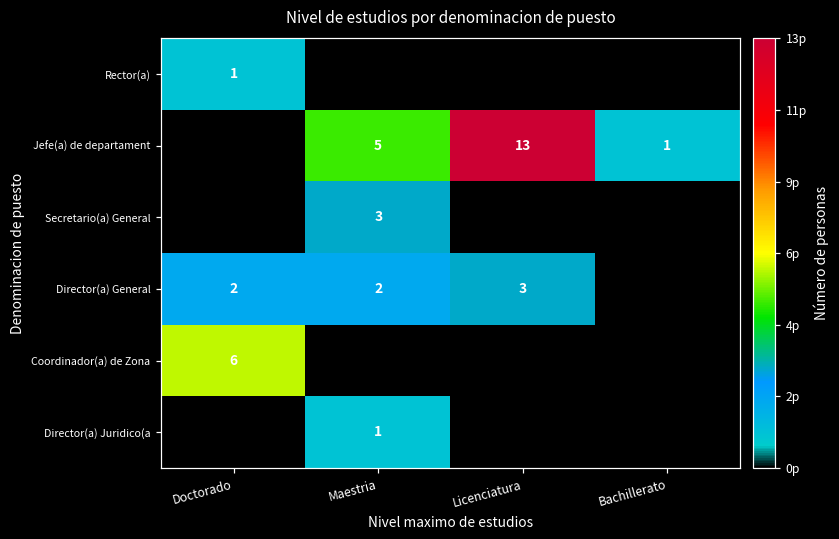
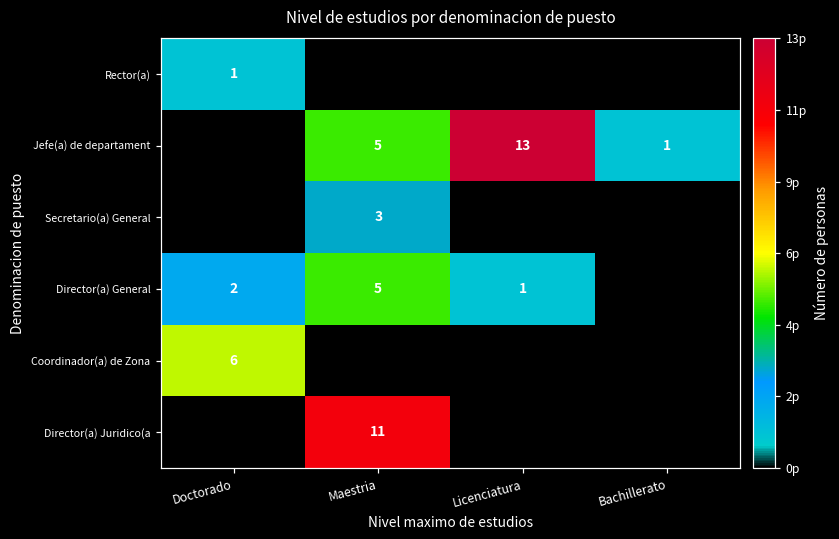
Director(a) General, Maestria: 2 -> 5
Director(a) General, Licenciatura: 3 -> 1
Director(a) Juridico(a, Maestria: 1 -> 11
